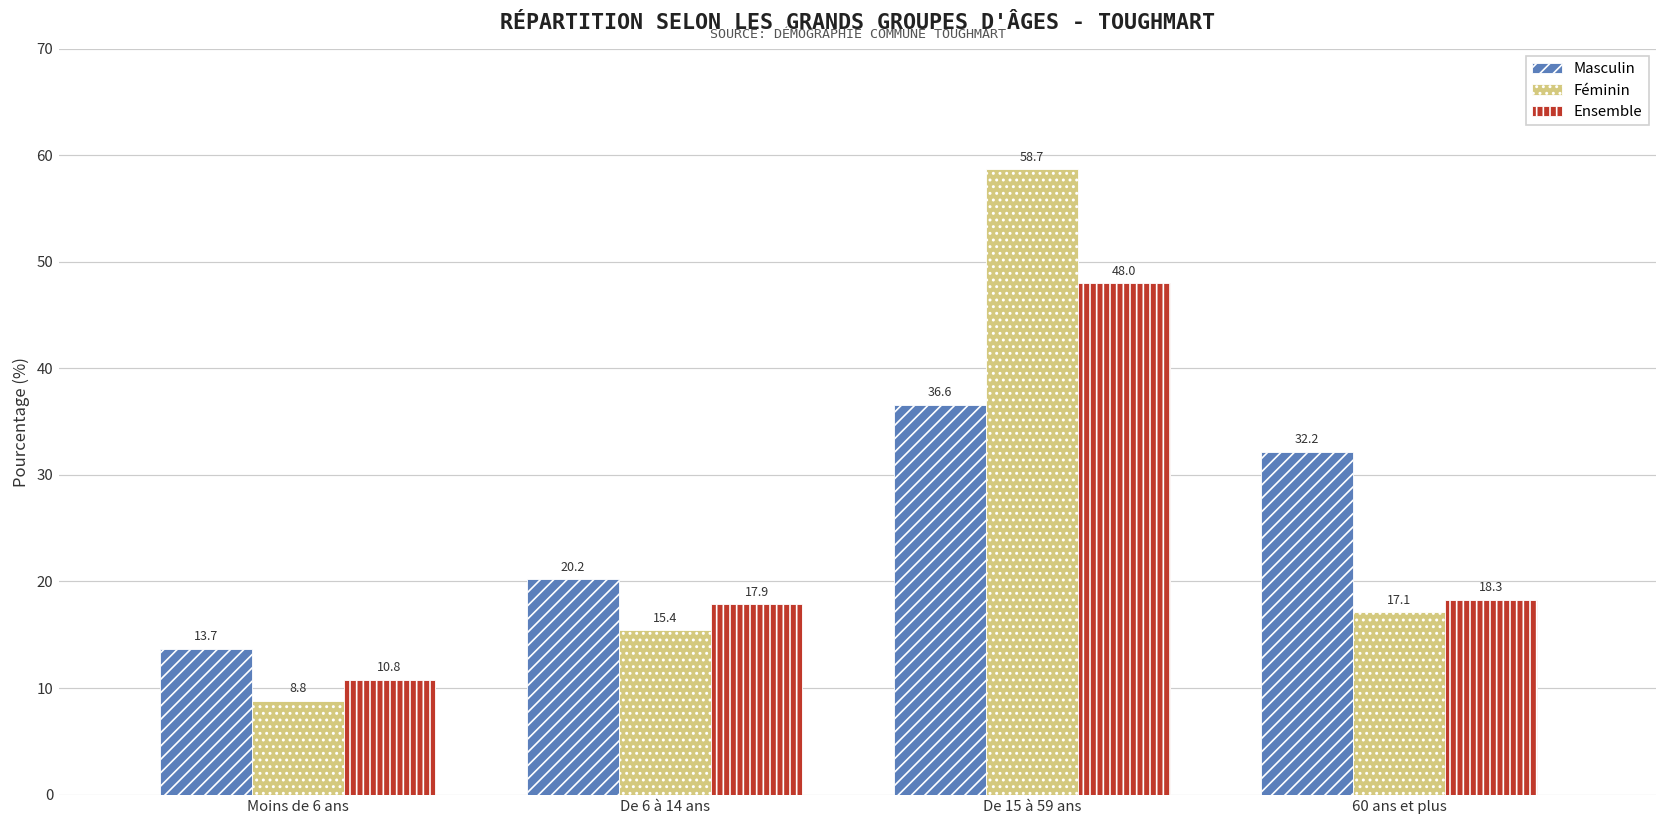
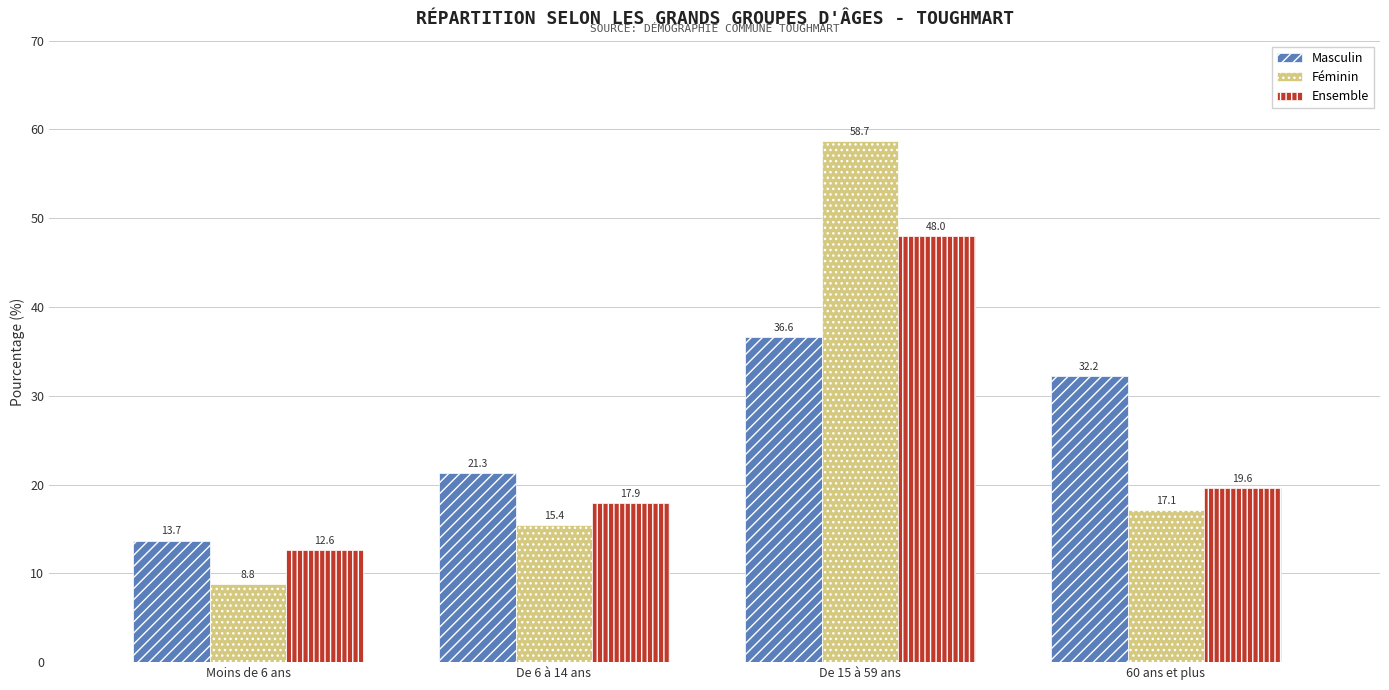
Ensemble, Moins de 6 ans: 10.8 -> 12.6
Masculin, De 6 à 14 ans: 20.2 -> 21.3
Ensemble, 60 ans et plus: 18.3 -> 19.6
